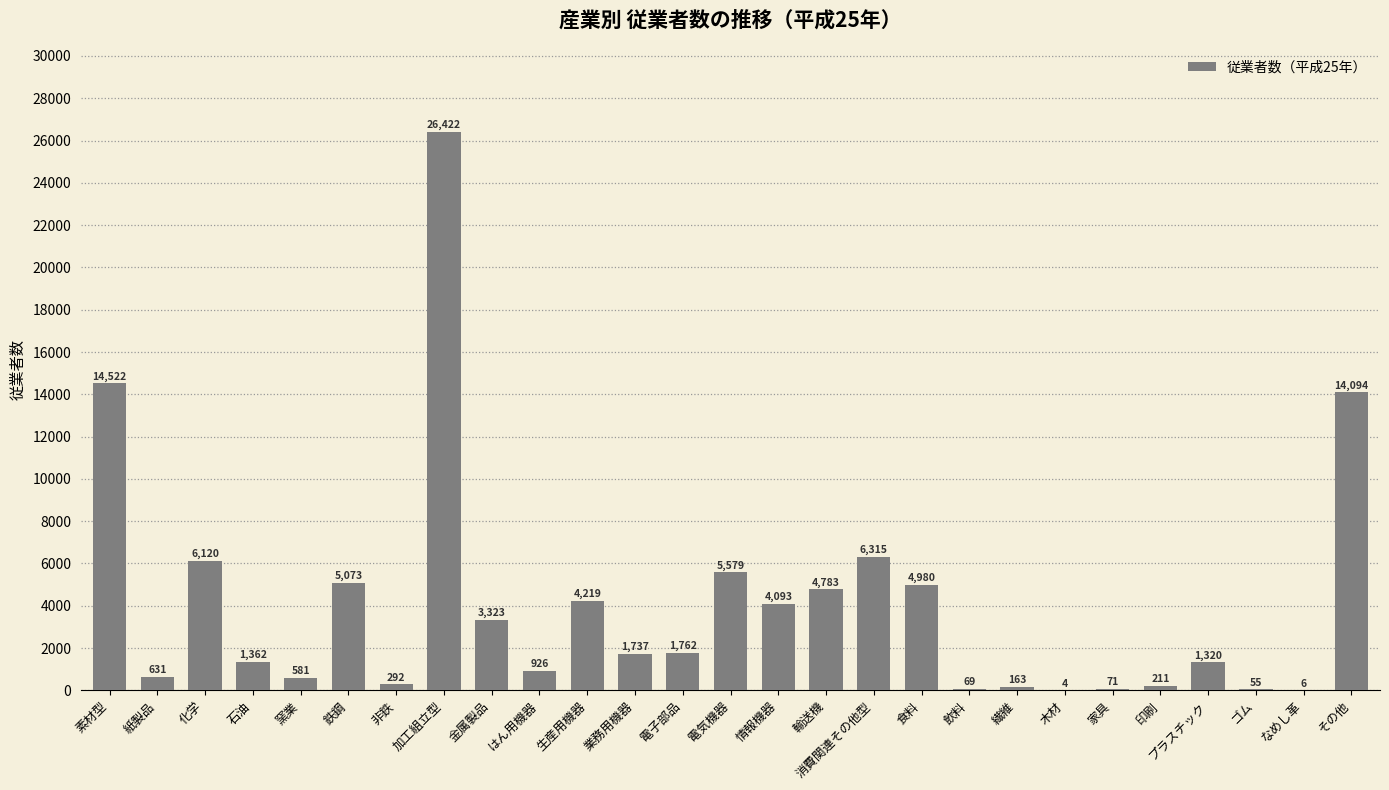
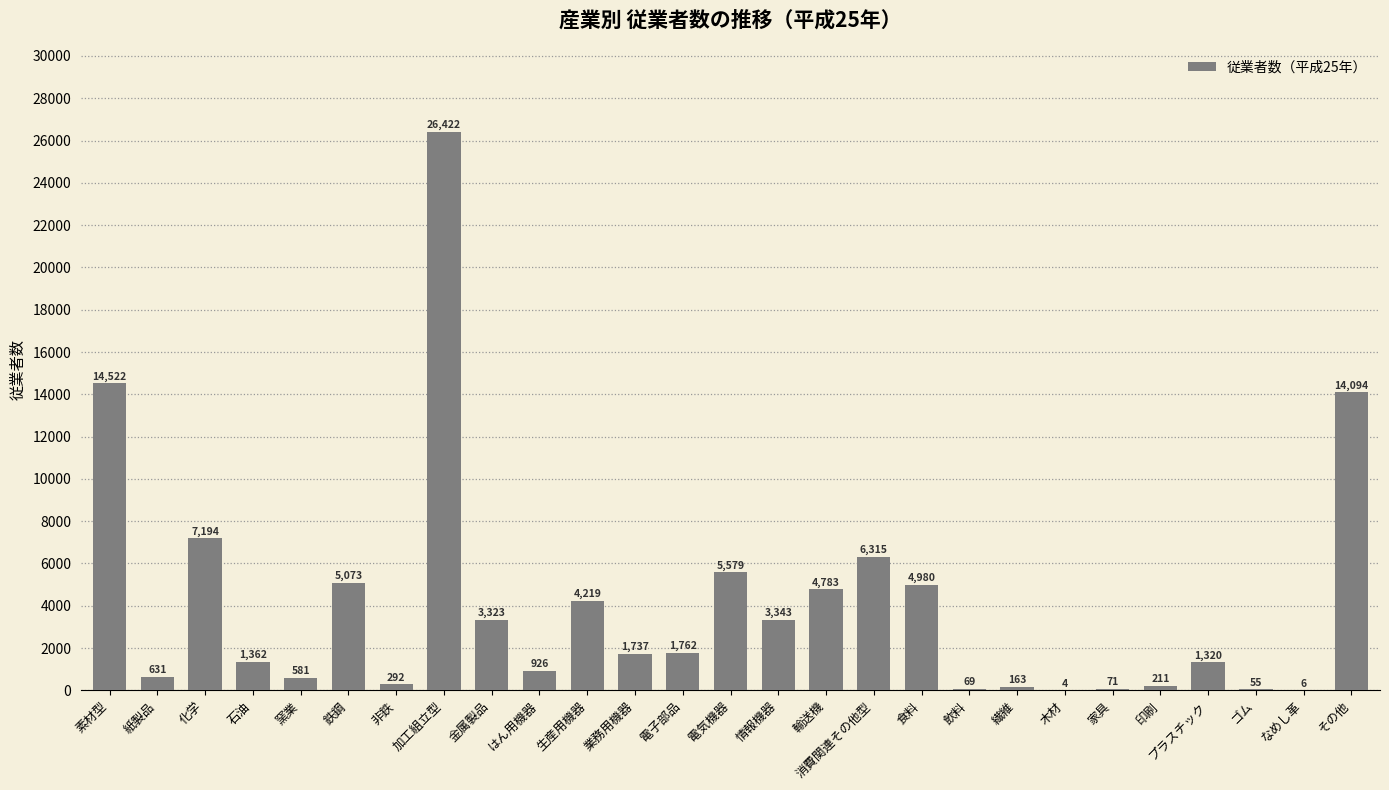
化学: 6,120 -> 7,194
情報機器: 4,093 -> 3,343
